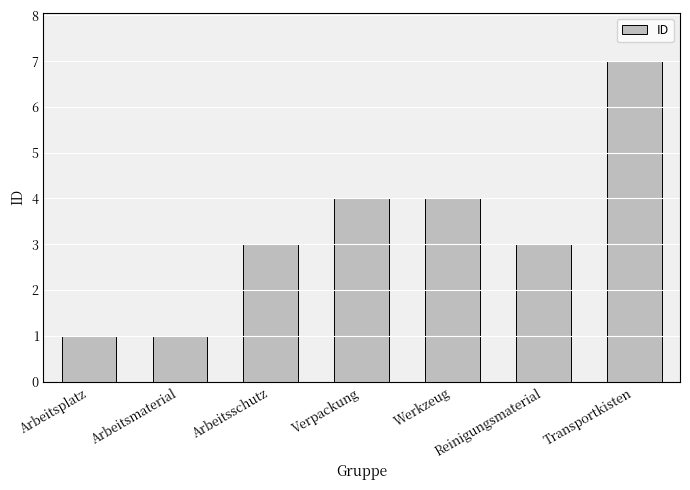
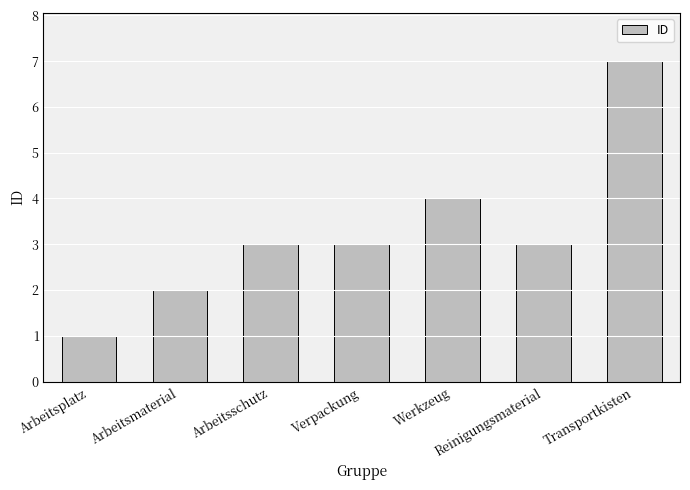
Arbeitsmaterial: 1 -> 2
Verpackung: 4 -> 3
